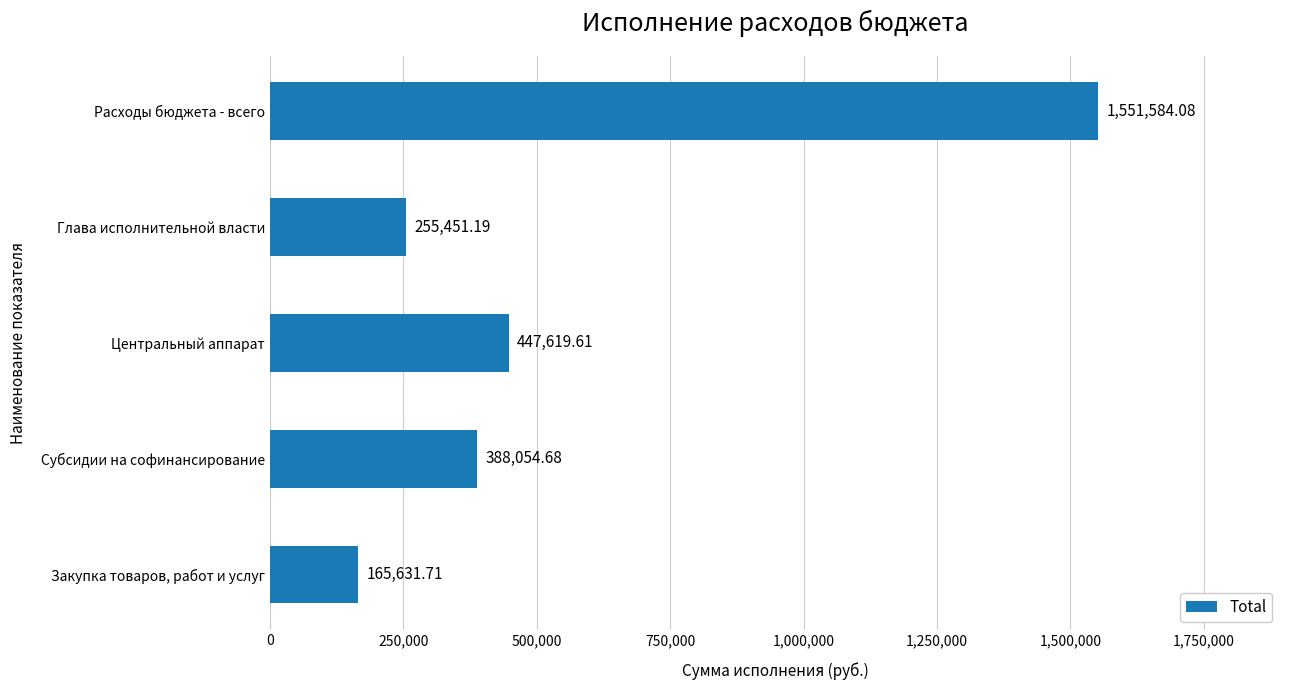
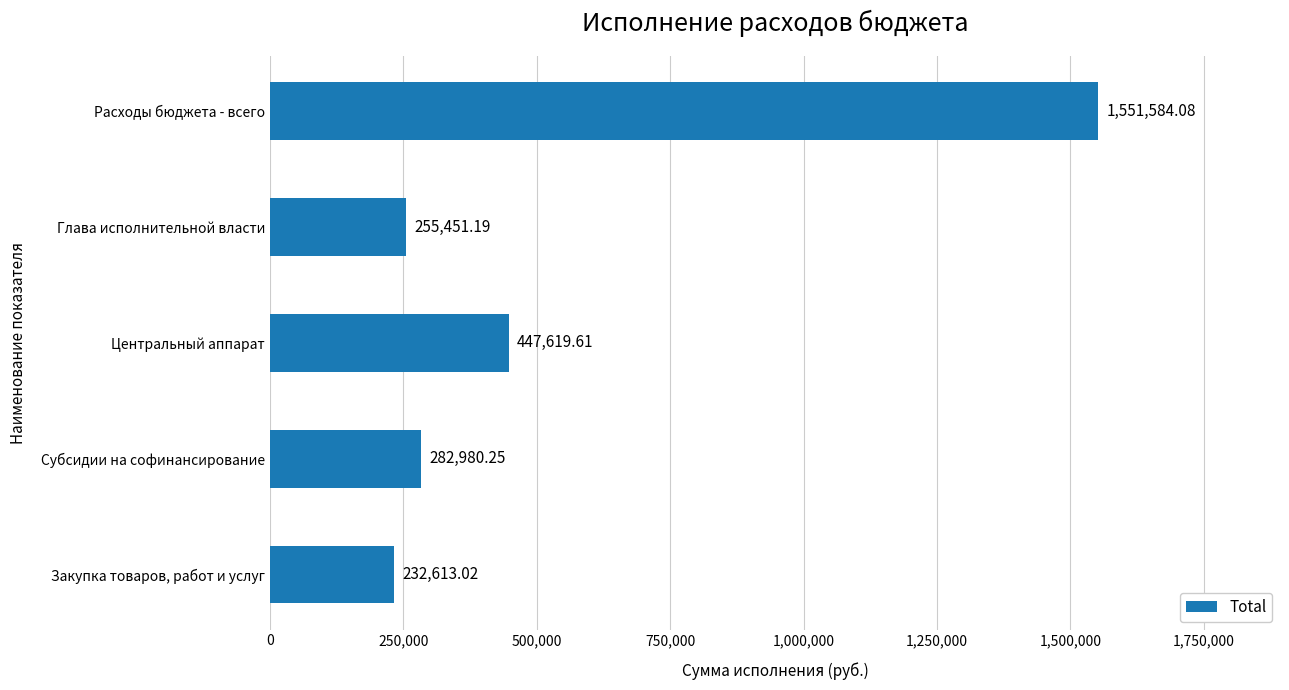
Субсидии на софинансирование: 388,054.68 -> 282,980.25
Закупка товаров, работ и услуг: 165,631.71 -> 232,613.02
